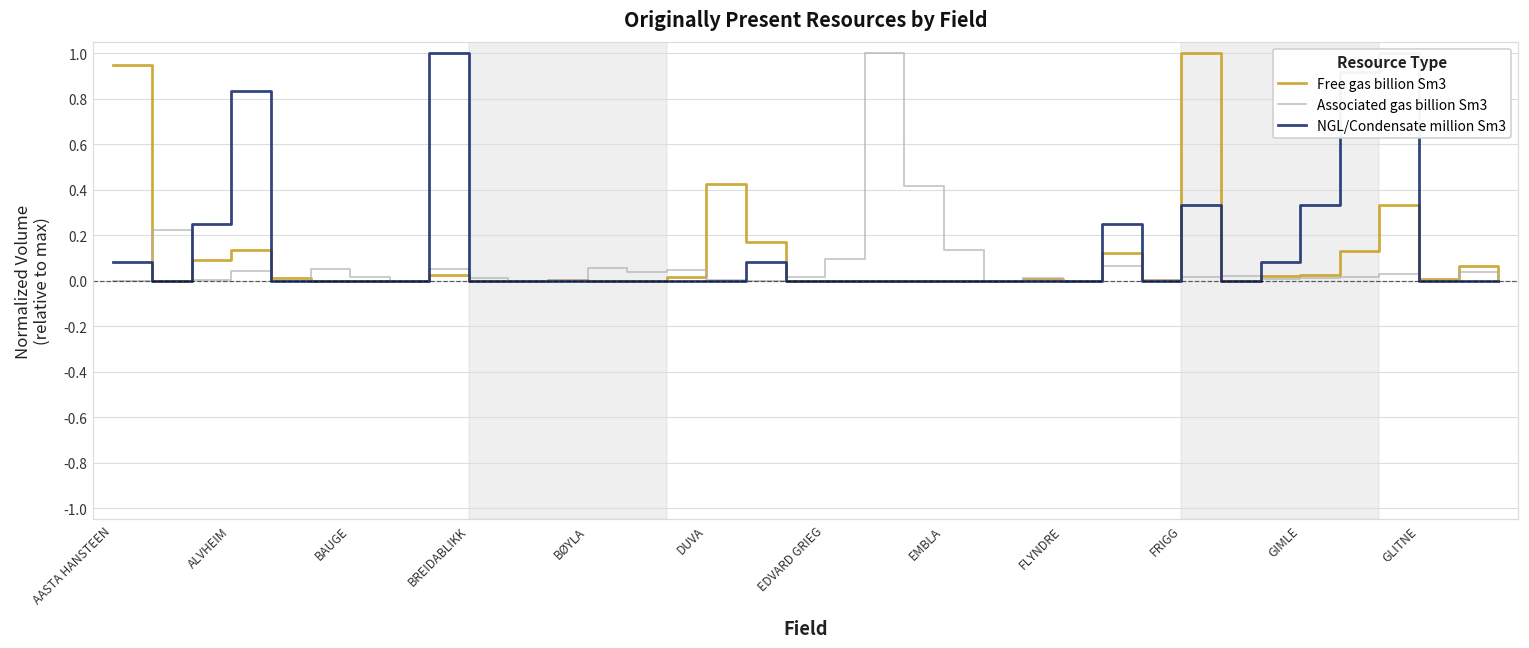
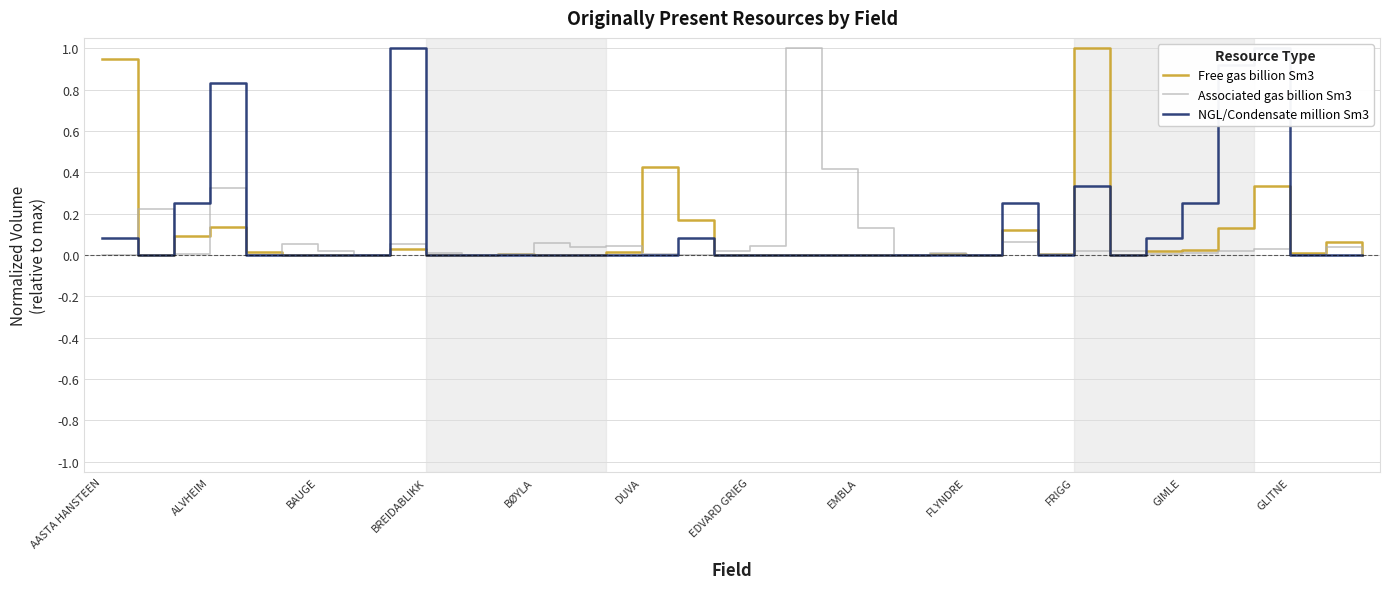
Associated gas billion Sm3, ALVHEIM: 0.04 -> 0.33
Associated gas billion Sm3, EDVARD GRIEG: 0.09 -> 0.04
NGL/Condensate million Sm3, GIMLE: 0.33 -> 0.25
